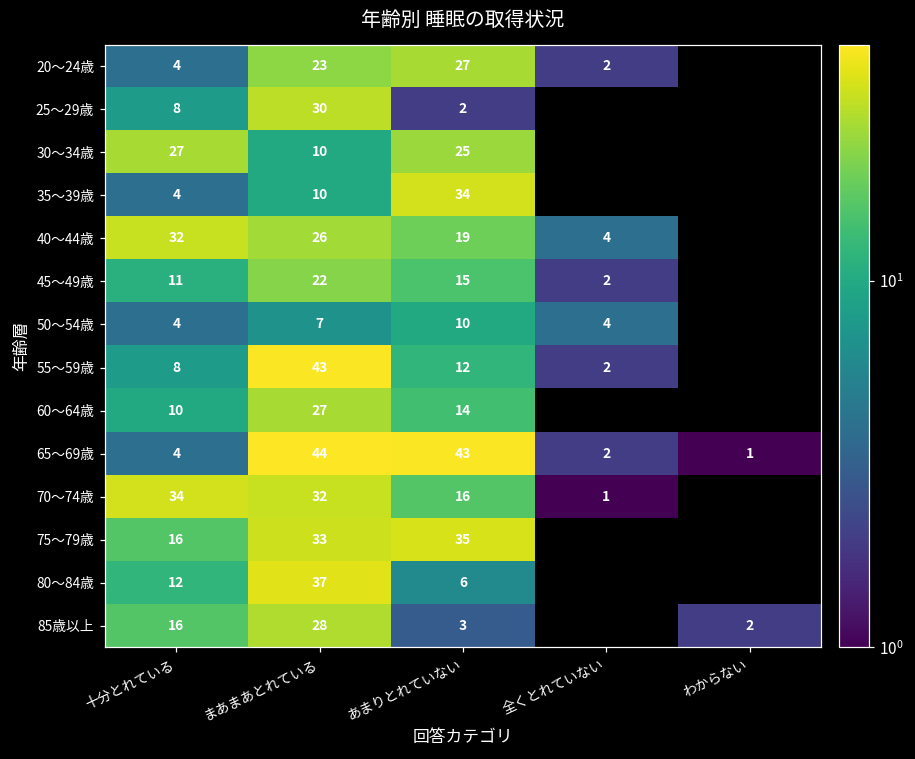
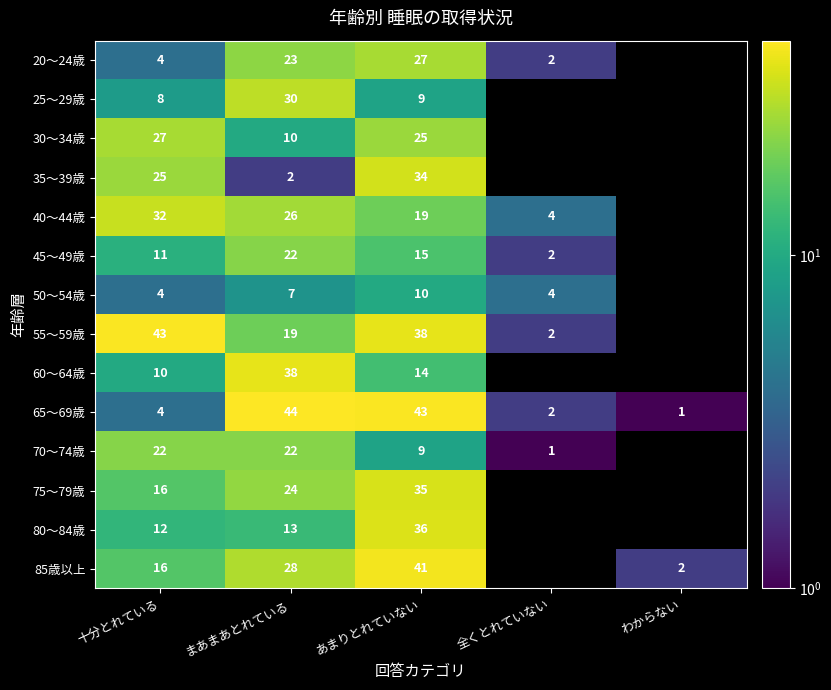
25～29歳, あまりとれていない: 2 -> 9
35～39歳, 十分とれている: 4 -> 25
35～39歳, まあまあとれている: 10 -> 2
55～59歳, 十分とれている: 8 -> 43
55～59歳, まあまあとれている: 43 -> 19
55～59歳, あまりとれていない: 12 -> 38
60～64歳, まあまあとれている: 27 -> 38
70～74歳, 十分とれている: 34 -> 22
70～74歳, まあまあとれている: 32 -> 22
70～74歳, あまりとれていない: 16 -> 9
75～79歳, まあまあとれている: 33 -> 24
80～84歳, まあまあとれている: 37 -> 13
80～84歳, あまりとれていない: 6 -> 36
85歳以上, あまりとれていない: 3 -> 41
